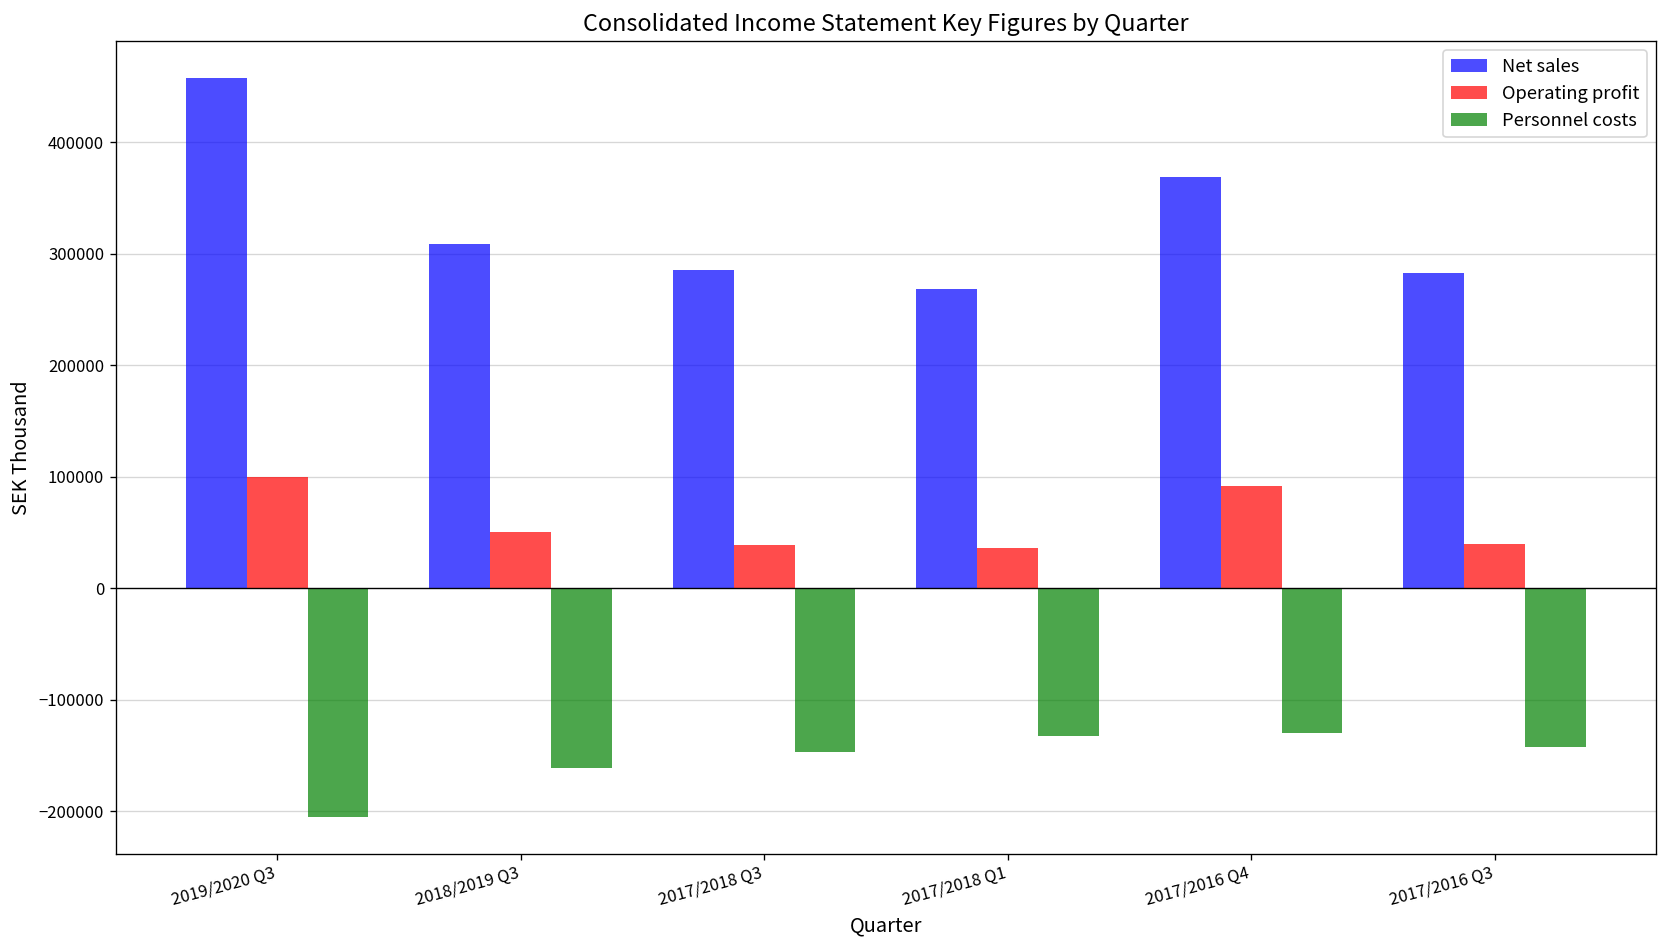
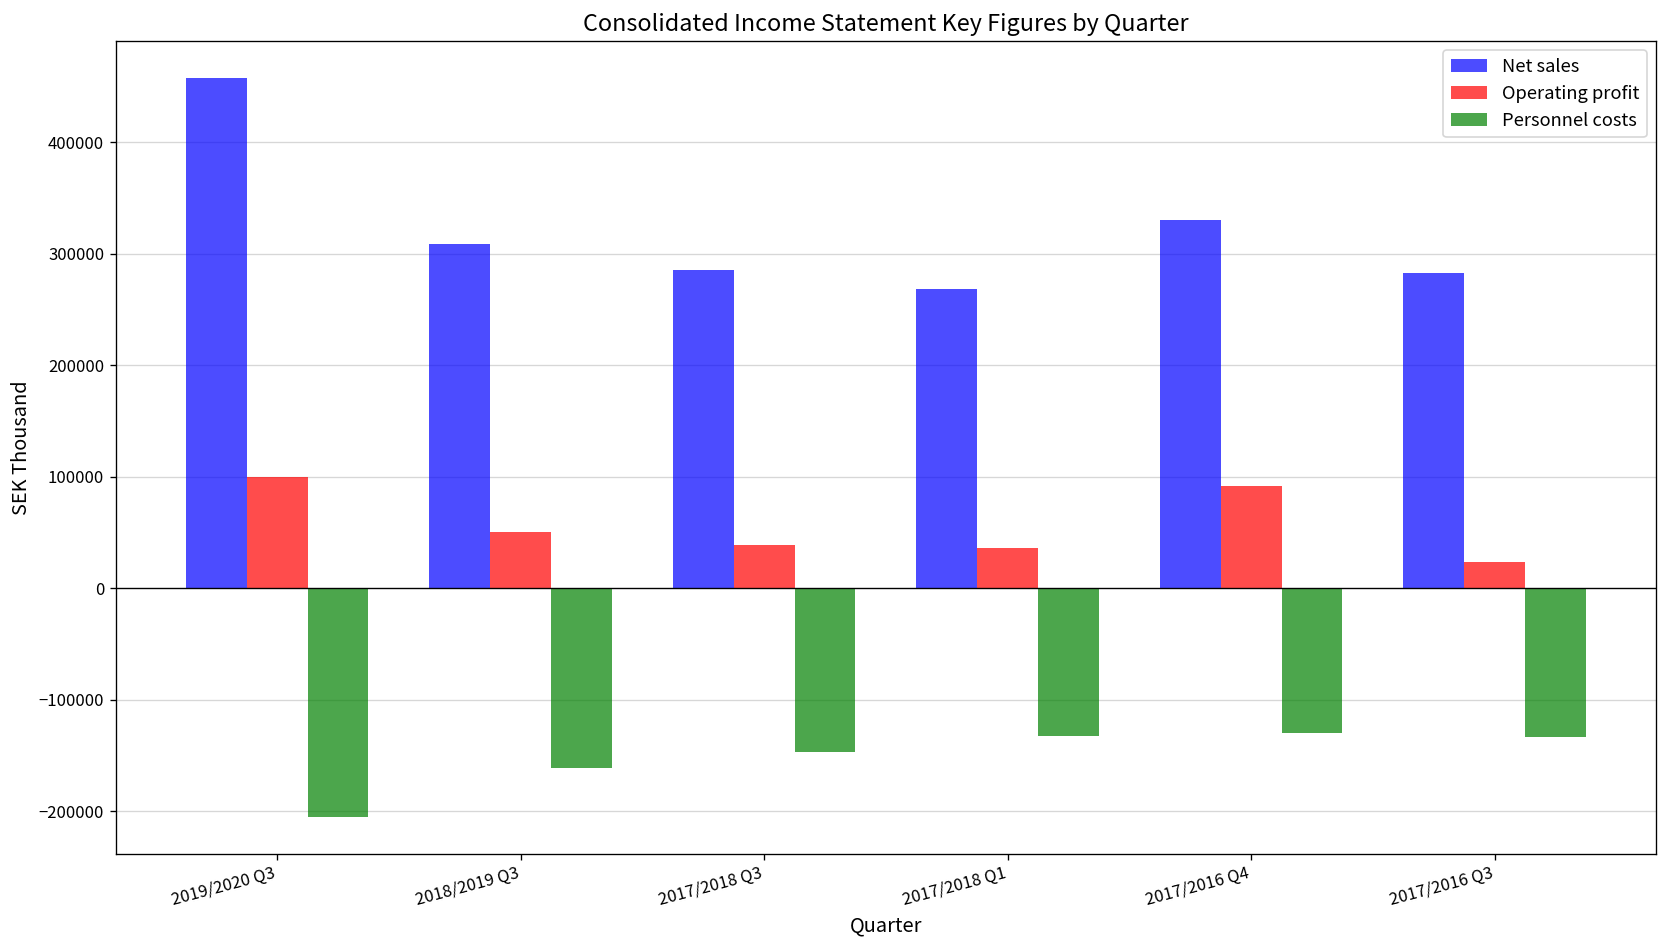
Net sales, 2017/2016 Q4: 370000 -> 330000
Operating profit, 2017/2016 Q3: 40000 -> 20000
Personnel costs, 2017/2016 Q3: -140000 -> -130000
